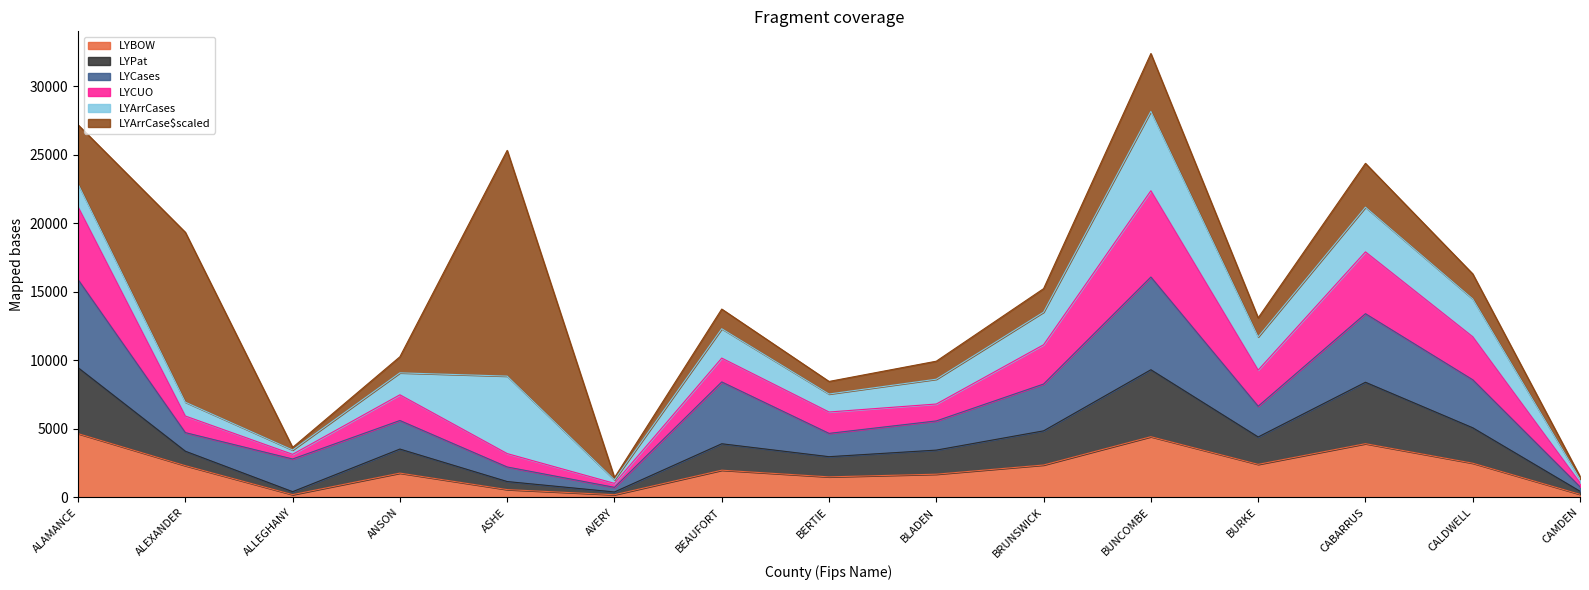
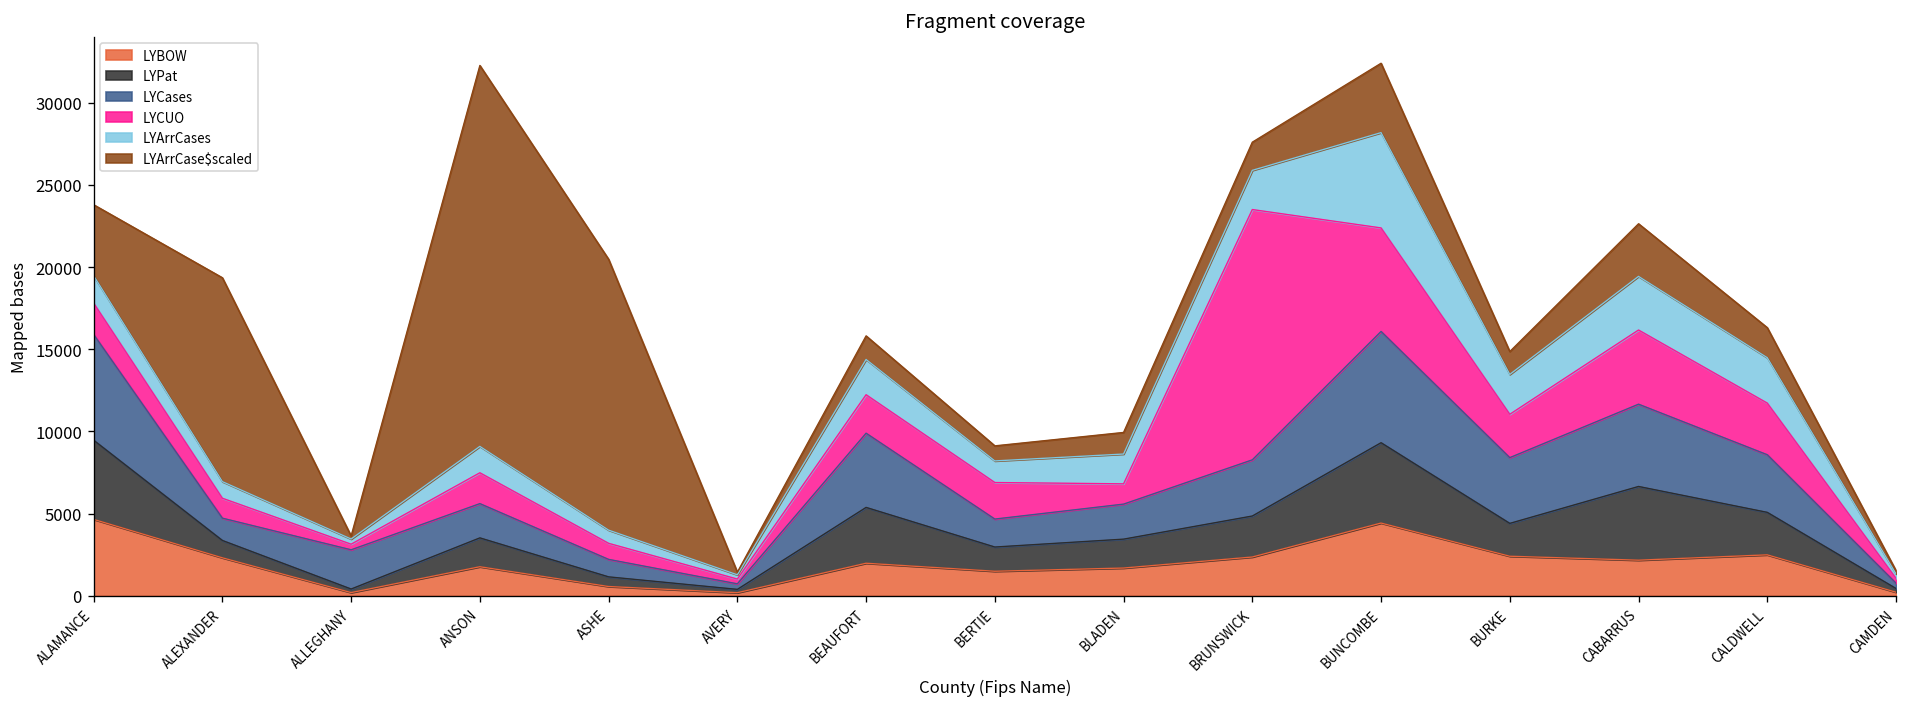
LYCUO, ALAMANCE: 5300 -> 1900
LYArrCase$scaled, ANSON: 1200 -> 23200
LYArrCases, ASHE: 5700 -> 800
LYPat, BEAUFORT: 1900 -> 3400
LYCUO, BEAUFORT: 1700 -> 2300
LYCUO, BERTIE: 1600 -> 2200
LYCUO, BRUNSWICK: 2900 -> 15200
LYCases, BURKE: 2200 -> 4000
LYBOW, CABARRUS: 3900 -> 2200
